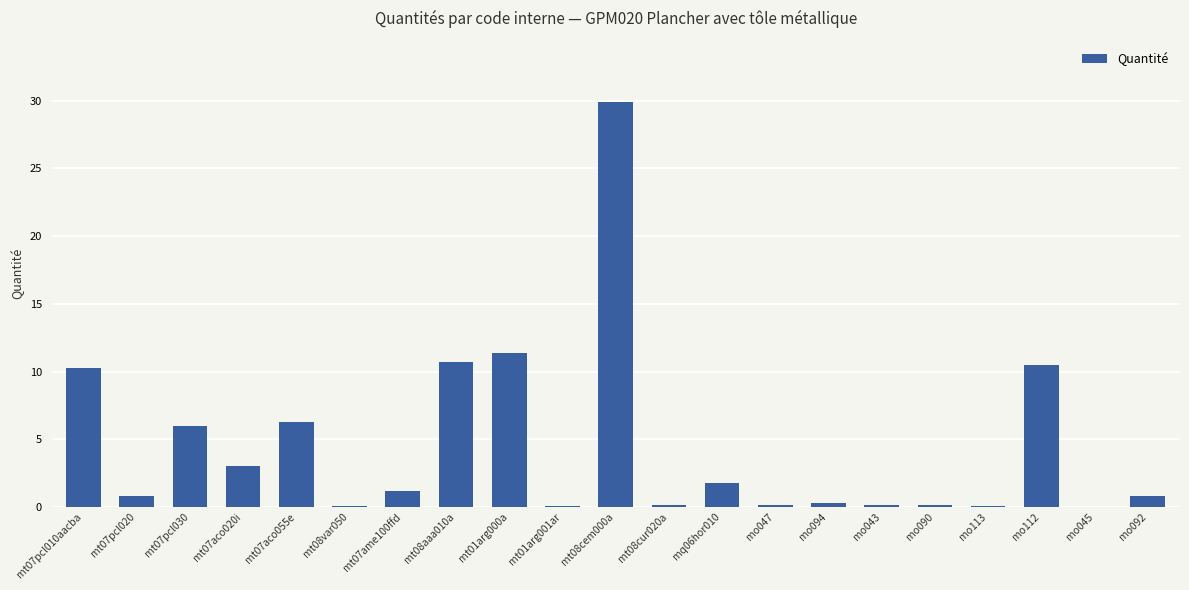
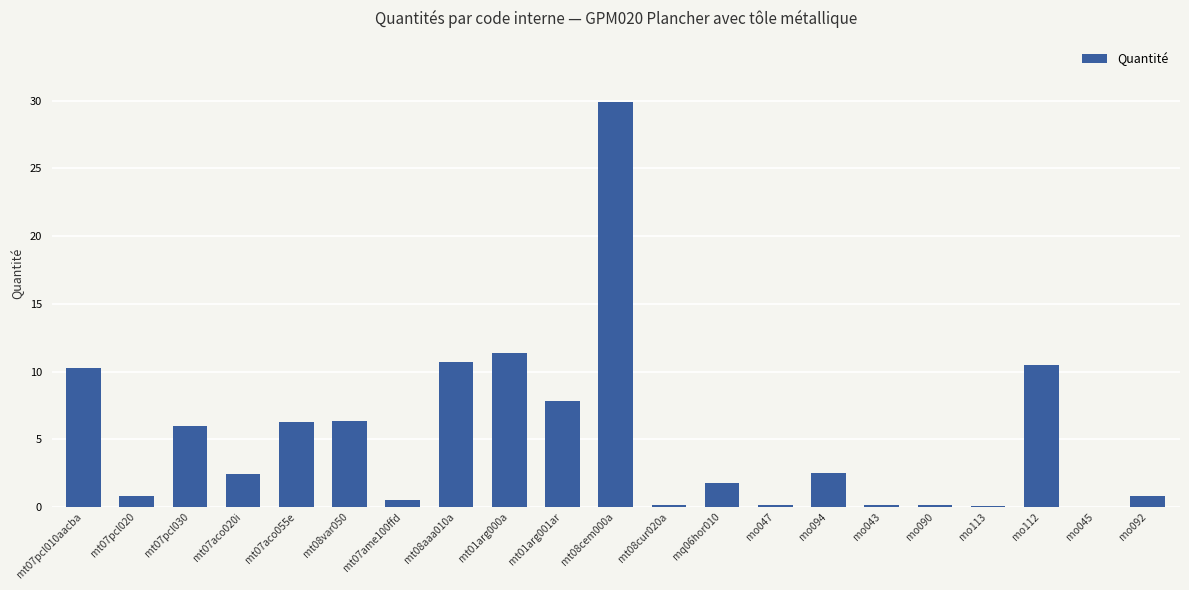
mt07aco020i: 3.0 -> 2.4
mt08var050: 0.1 -> 6.3
mt07ame100ffd: 1.2 -> 0.5
mt01arg001ar: 0.0 -> 7.8
mo094: 0.3 -> 2.5
